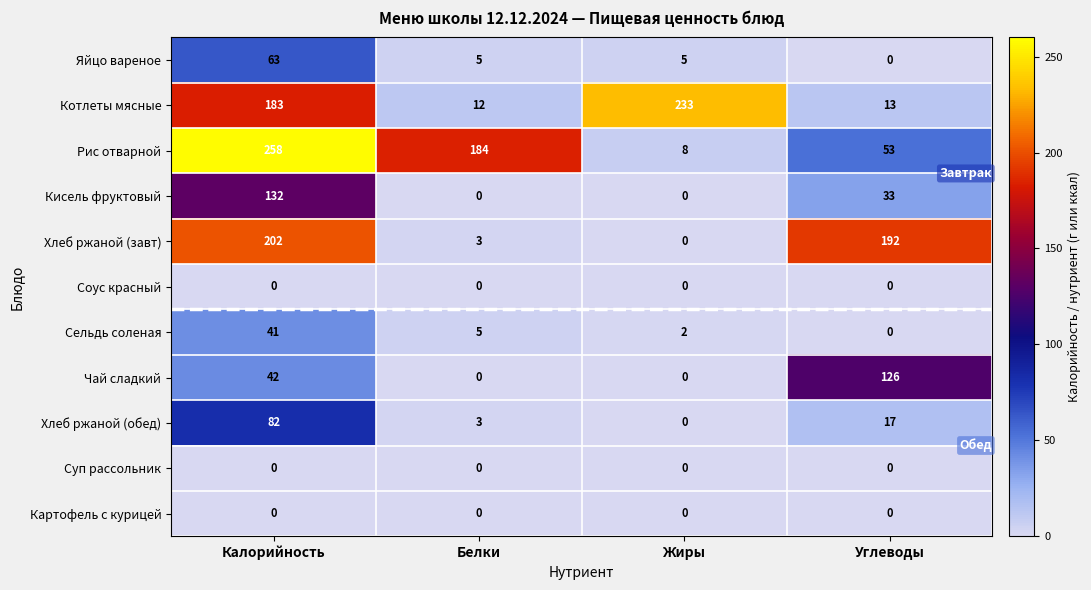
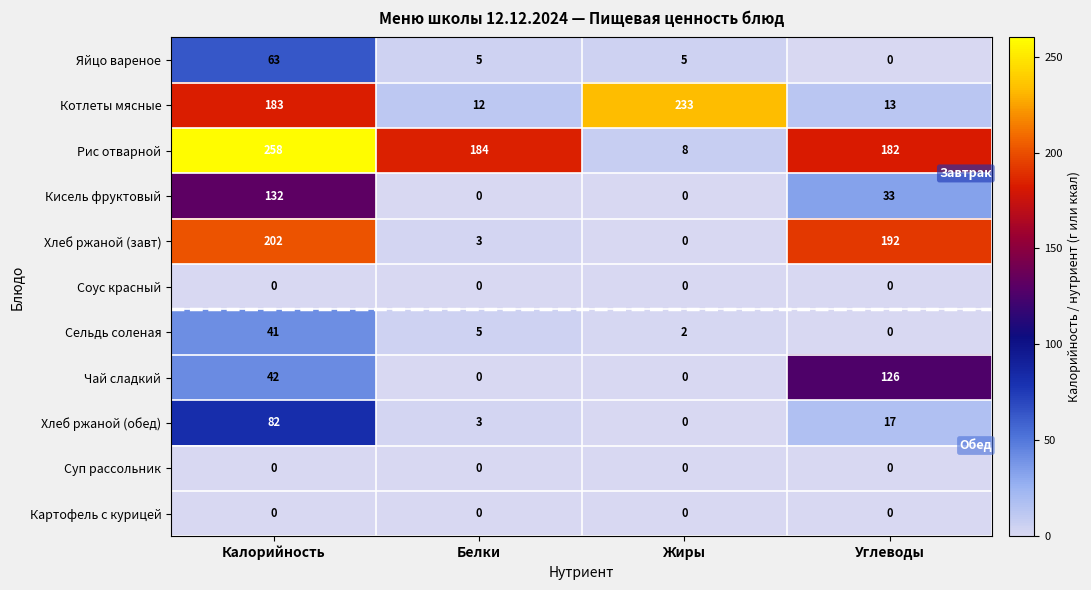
Рис отварной, Углеводы: 53 -> 182
